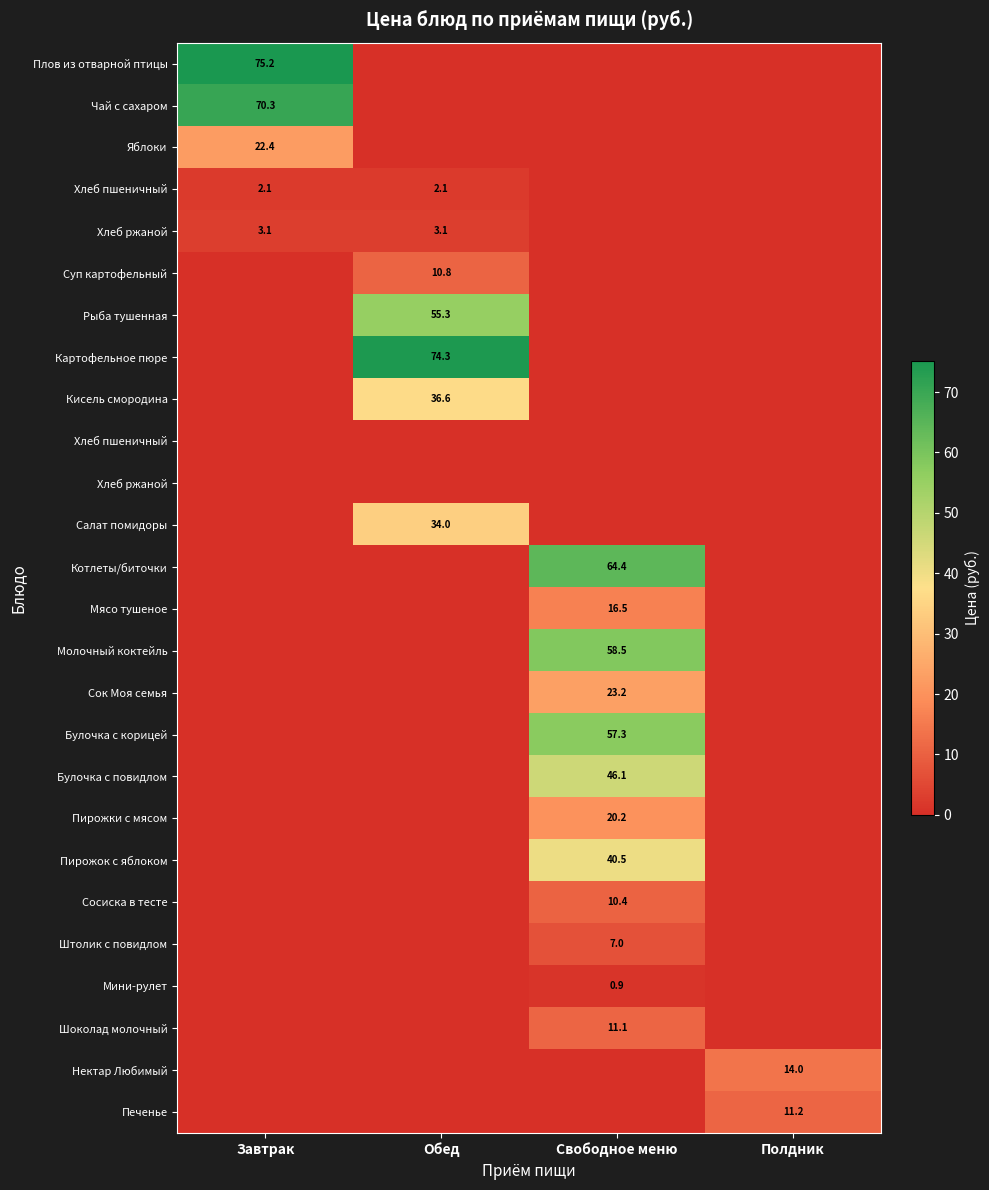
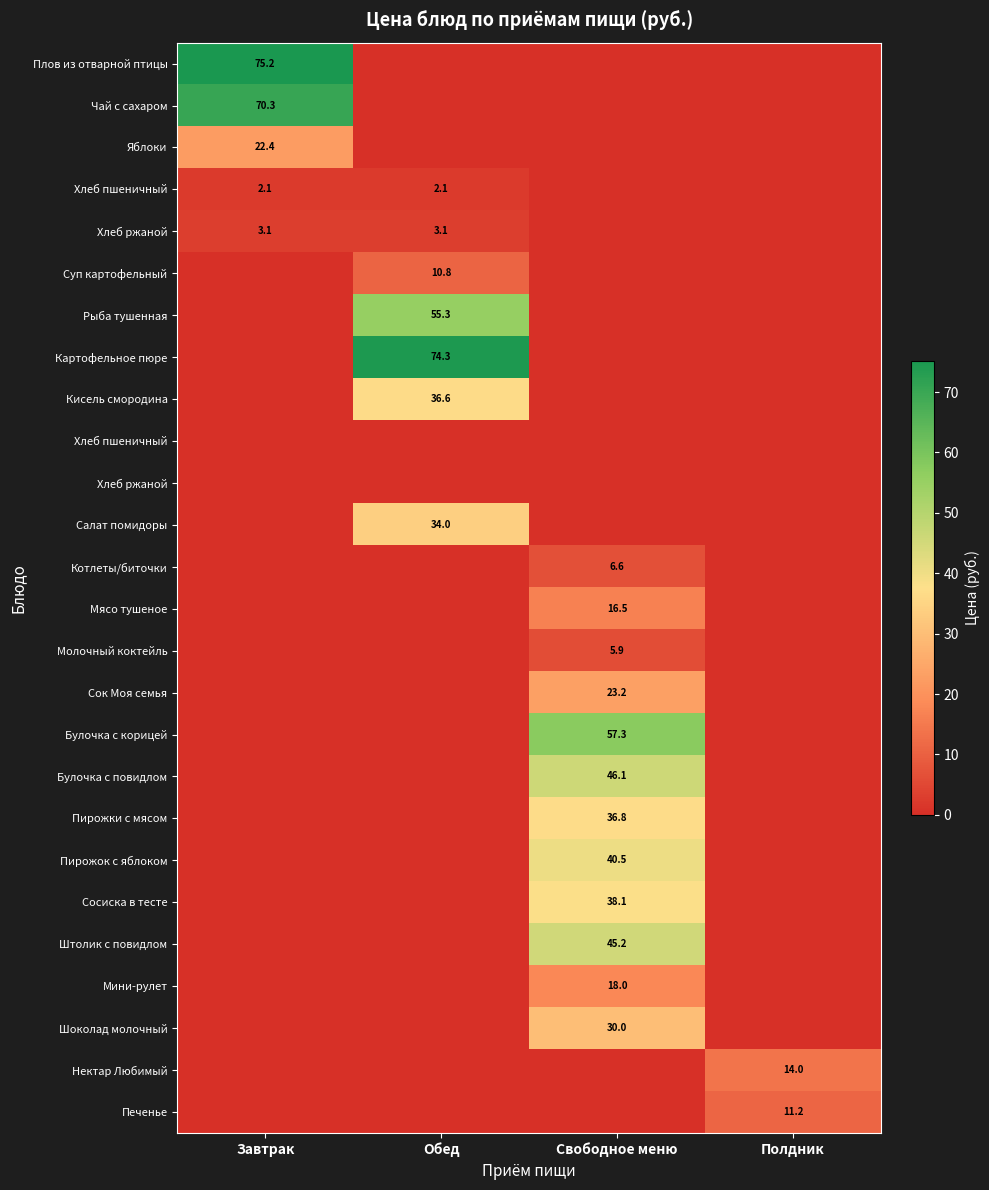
Котлеты/биточки, Свободное меню: 64.4 -> 6.6
Молочный коктейль, Свободное меню: 58.5 -> 5.9
Пирожки с мясом, Свободное меню: 20.2 -> 36.8
Сосиска в тесте, Свободное меню: 10.4 -> 38.1
Штолик с повидлом, Свободное меню: 7.0 -> 45.2
Мини-рулет, Свободное меню: 0.9 -> 18.0
Шоколад молочный, Свободное меню: 11.1 -> 30.0
